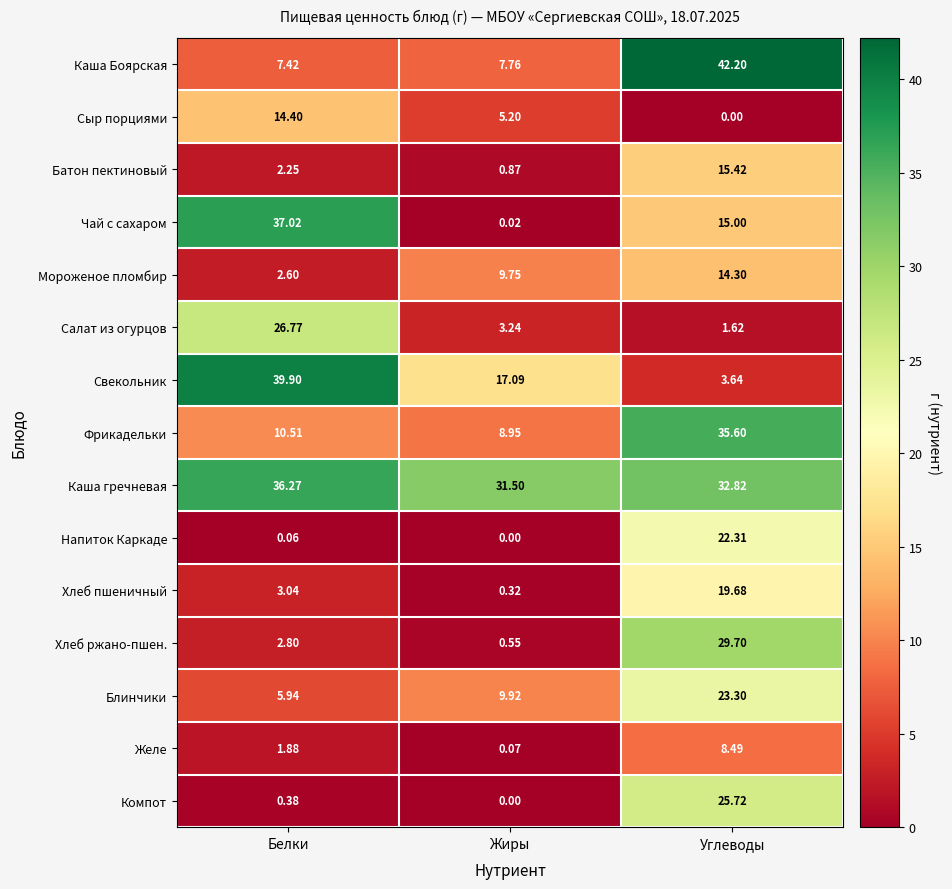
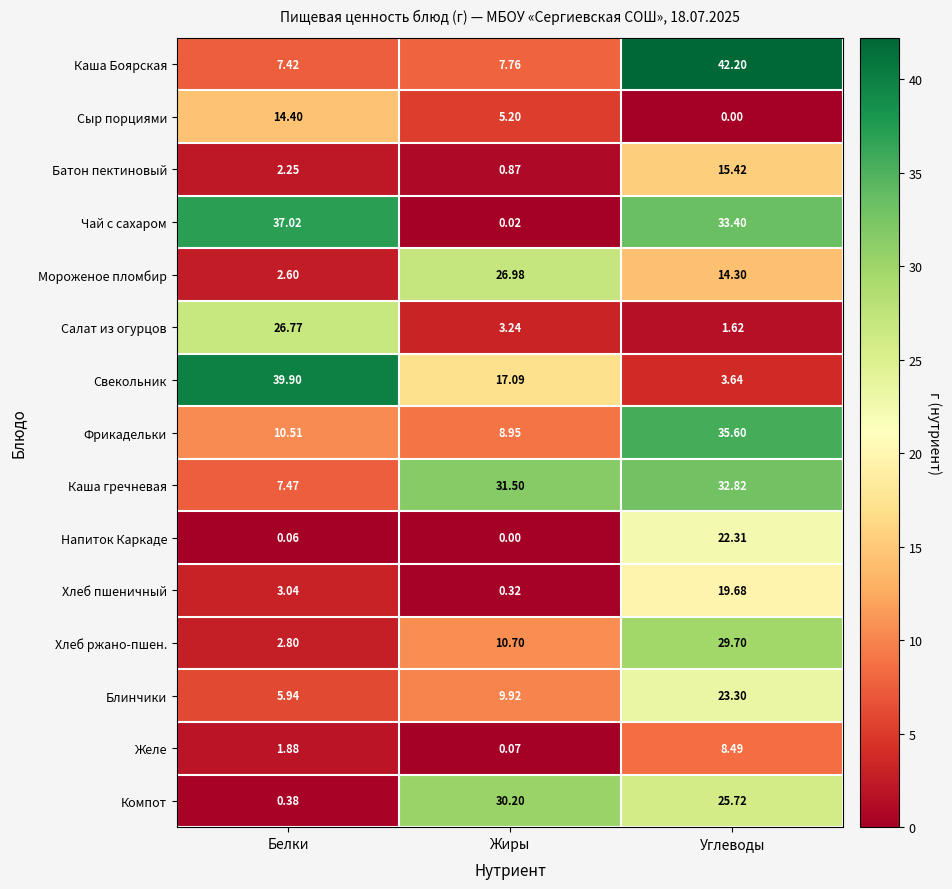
Чай с сахаром, Углеводы: 15.00 -> 33.40
Мороженое пломбир, Жиры: 9.75 -> 26.98
Каша гречневая, Белки: 36.27 -> 7.47
Хлеб ржано-пшен., Жиры: 0.55 -> 10.70
Компот, Жиры: 0.00 -> 30.20
